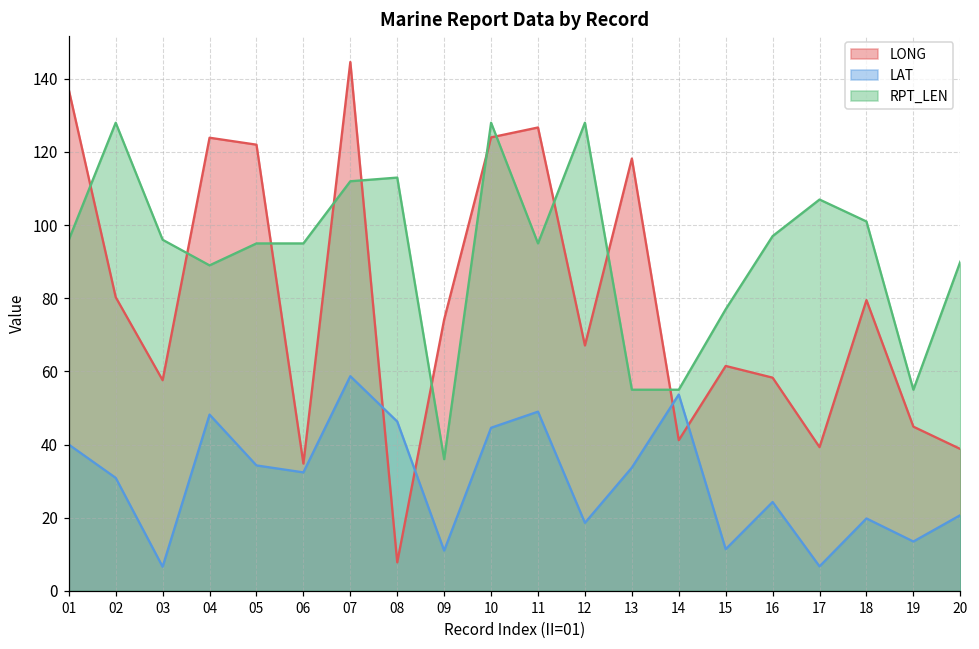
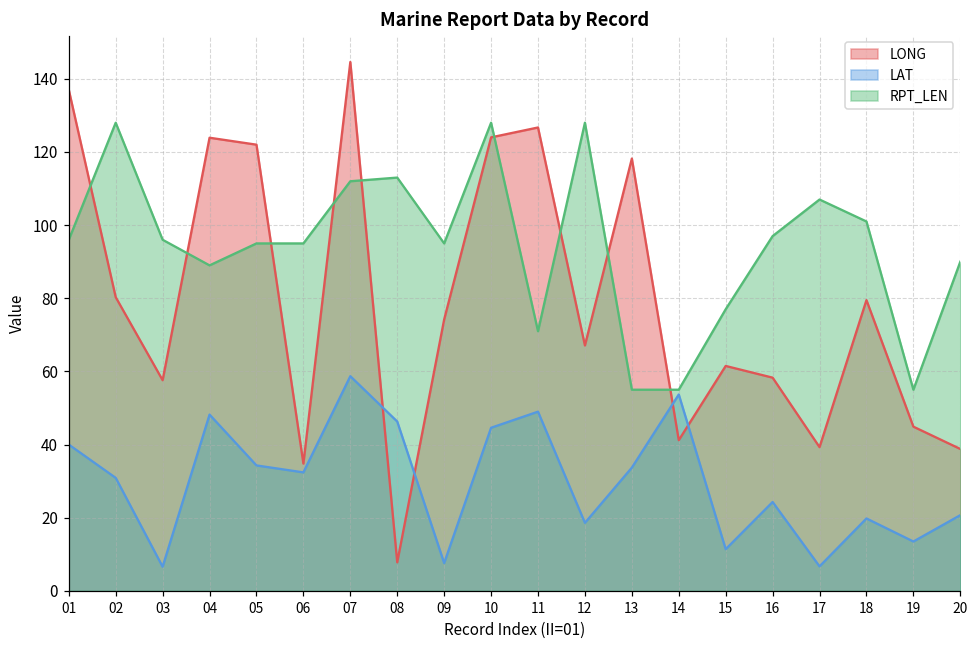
LAT, 09: 11 -> 8
RPT_LEN, 09: 36 -> 95
RPT_LEN, 11: 95 -> 71
